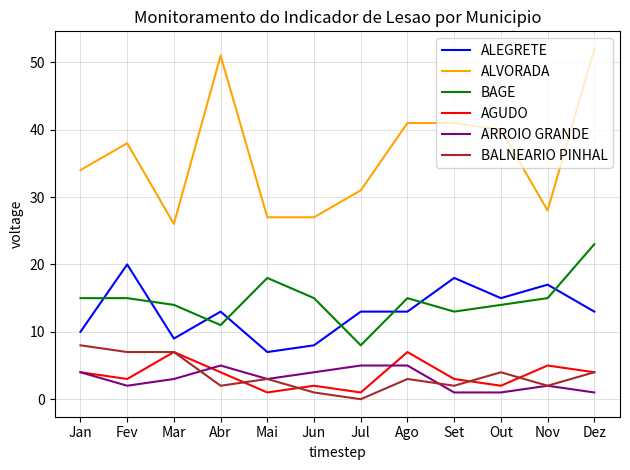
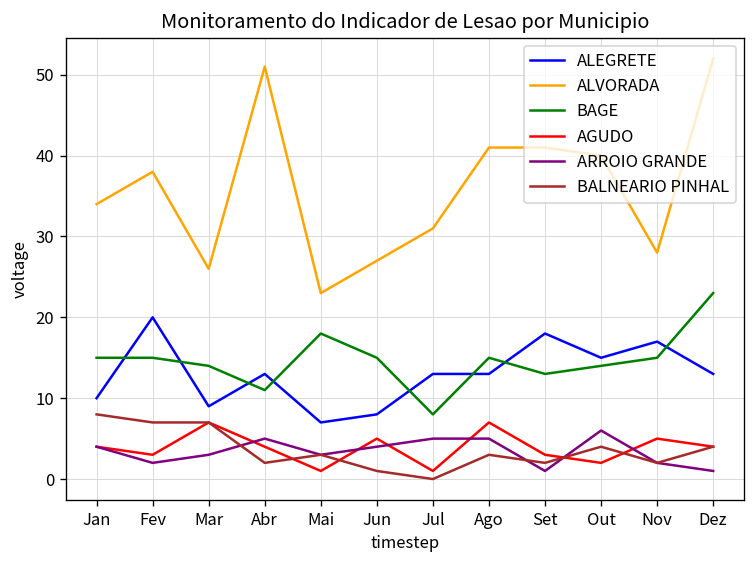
ALVORADA, Mai: 27 -> 23
AGUDO, Jun: 2 -> 5
ARROIO GRANDE, Out: 1 -> 6
